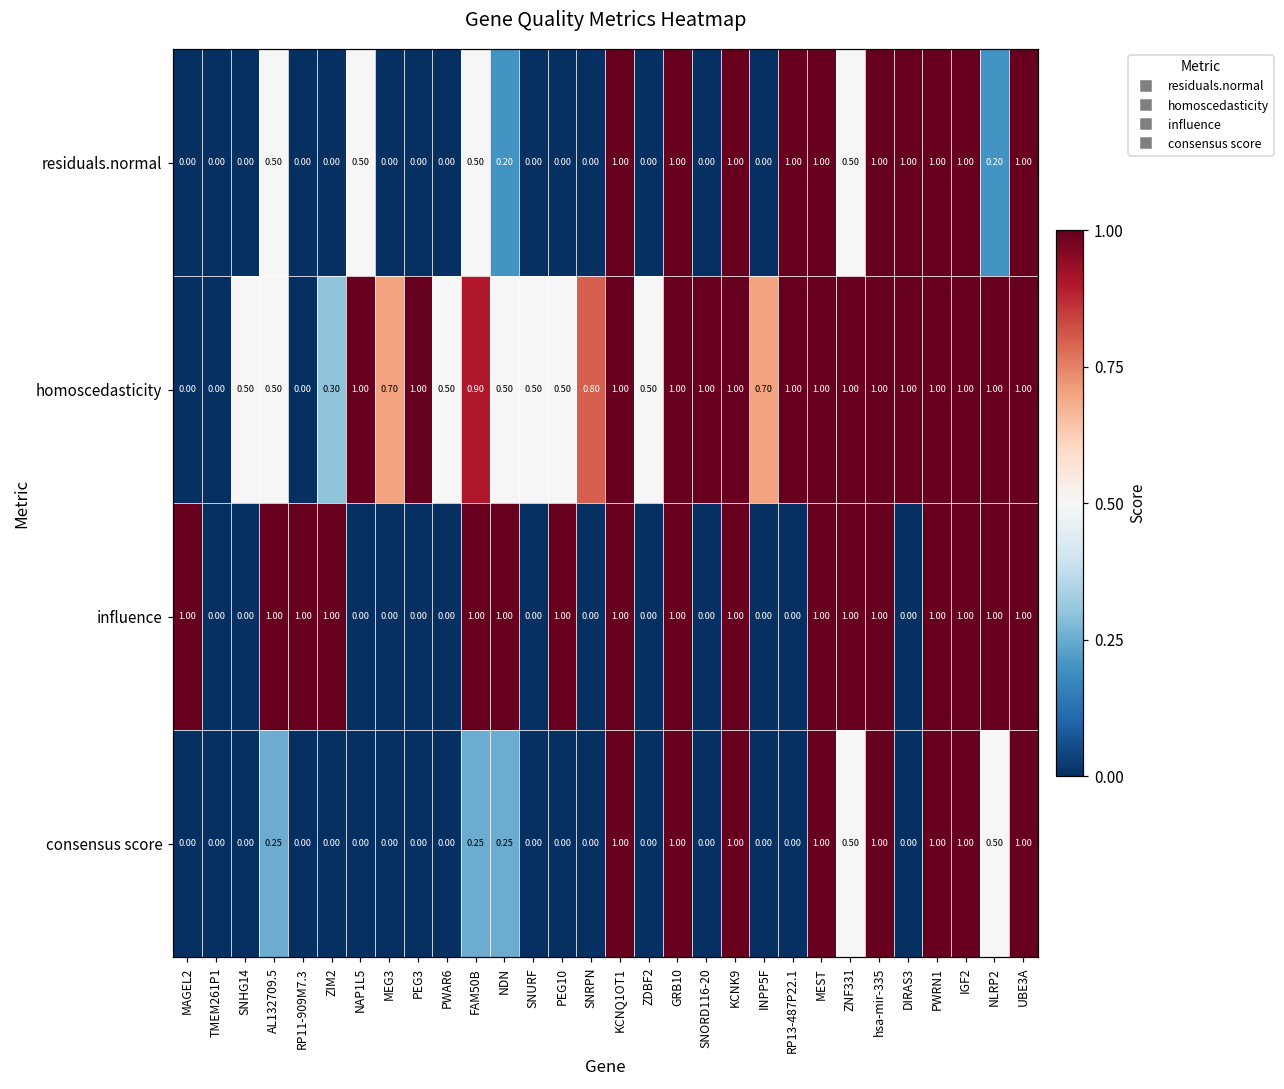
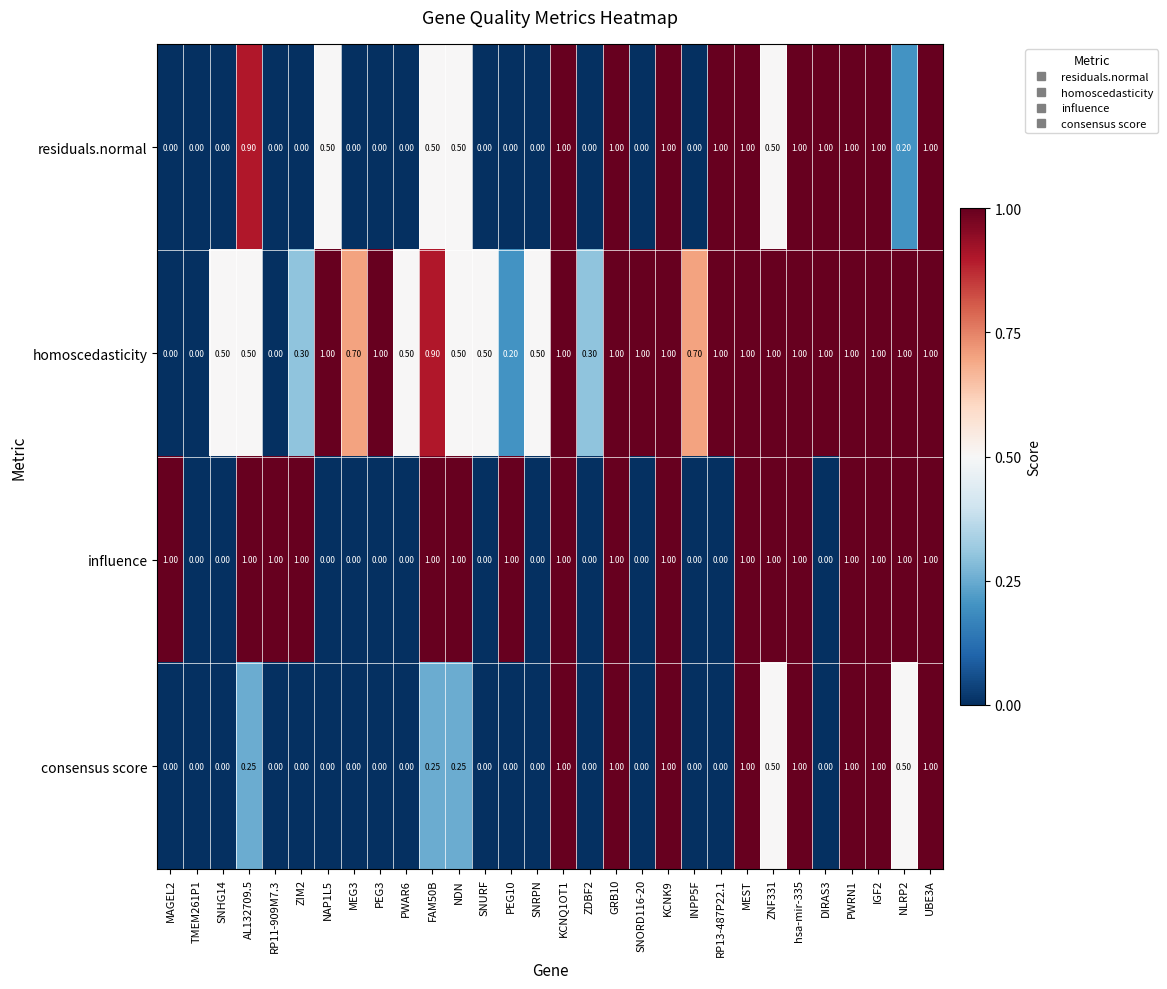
residuals.normal, AL132709.5: 0.50 -> 0.90
residuals.normal, NDN: 0.20 -> 0.50
homoscedasticity, PEG10: 0.50 -> 0.20
homoscedasticity, SNRPN: 0.80 -> 0.50
homoscedasticity, ZDBF2: 0.50 -> 0.30
